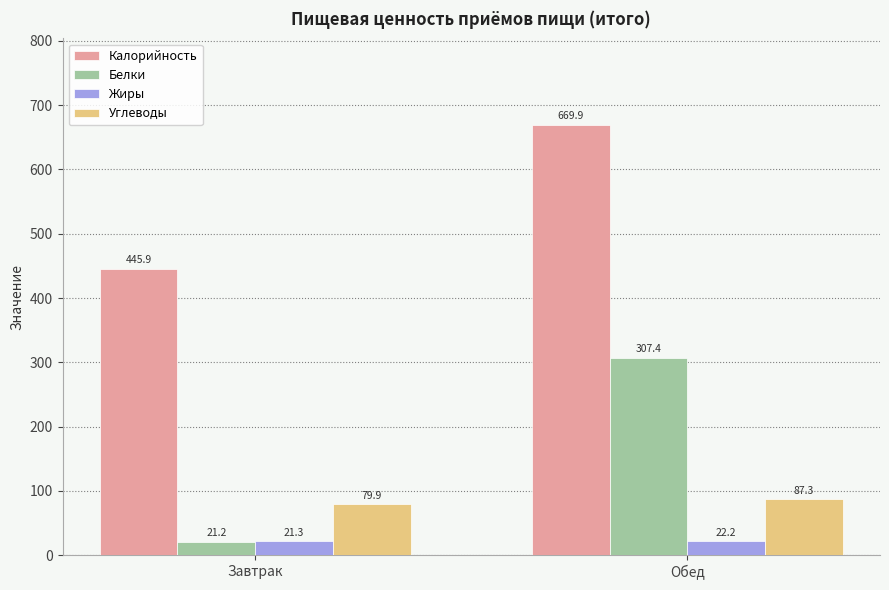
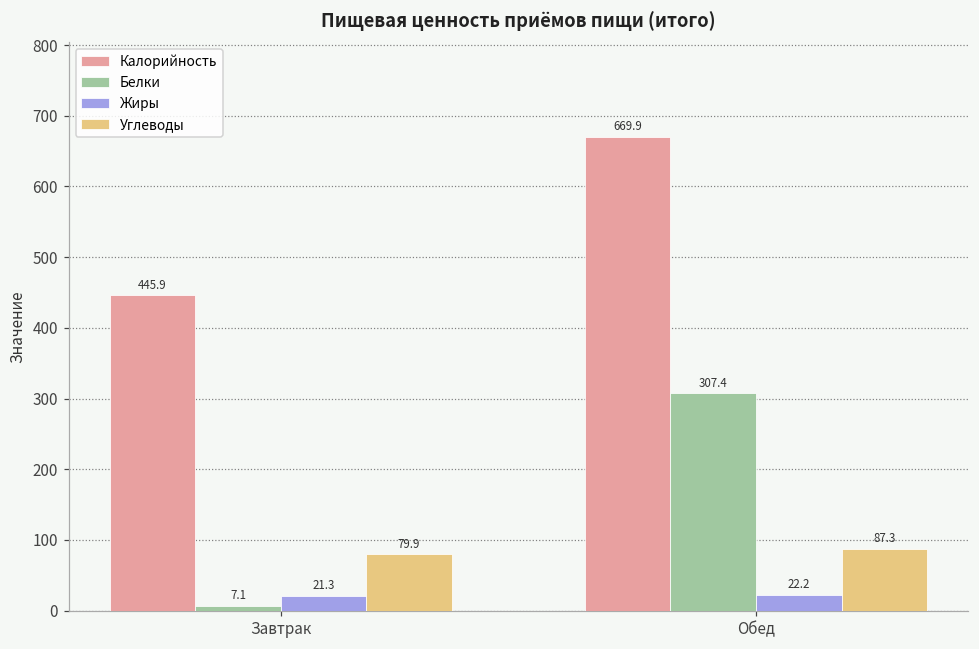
Белки, Завтрак: 21.2 -> 7.1
